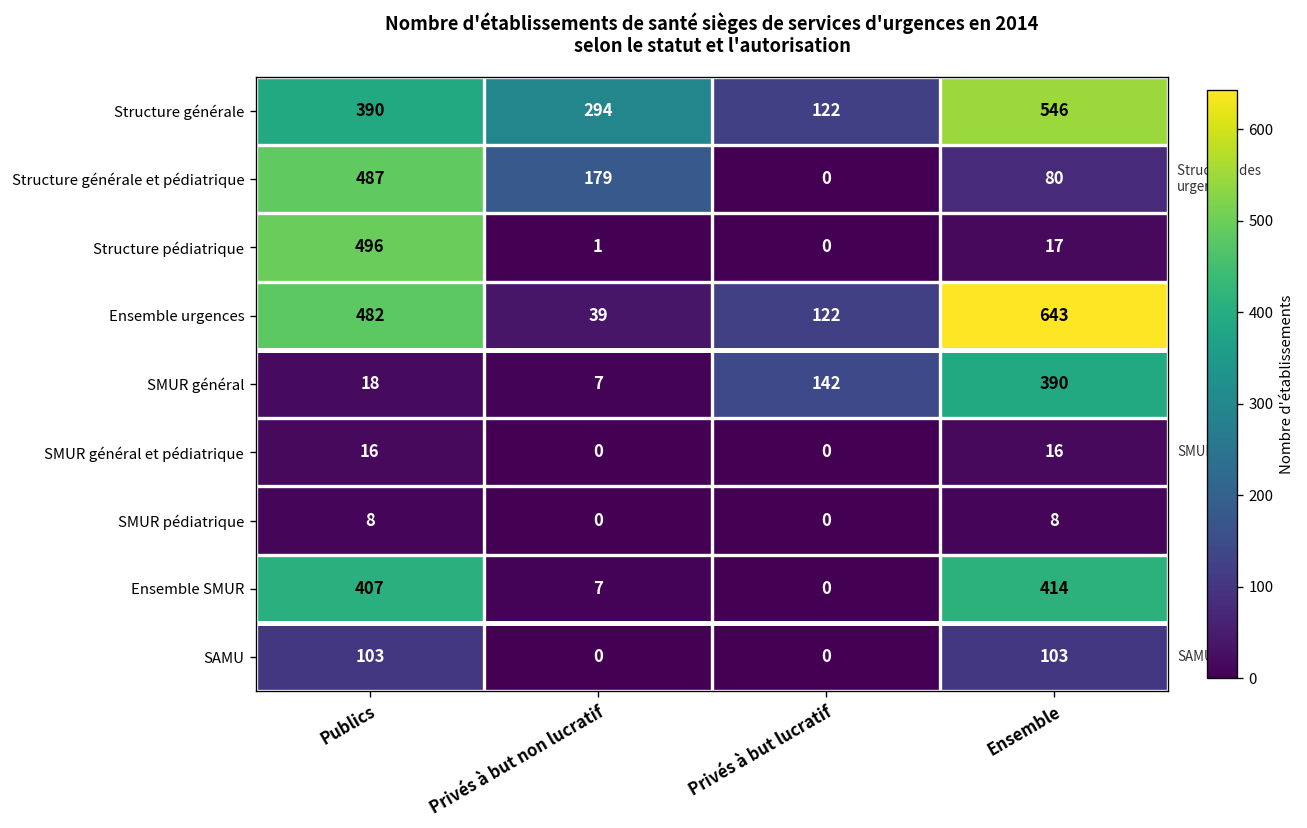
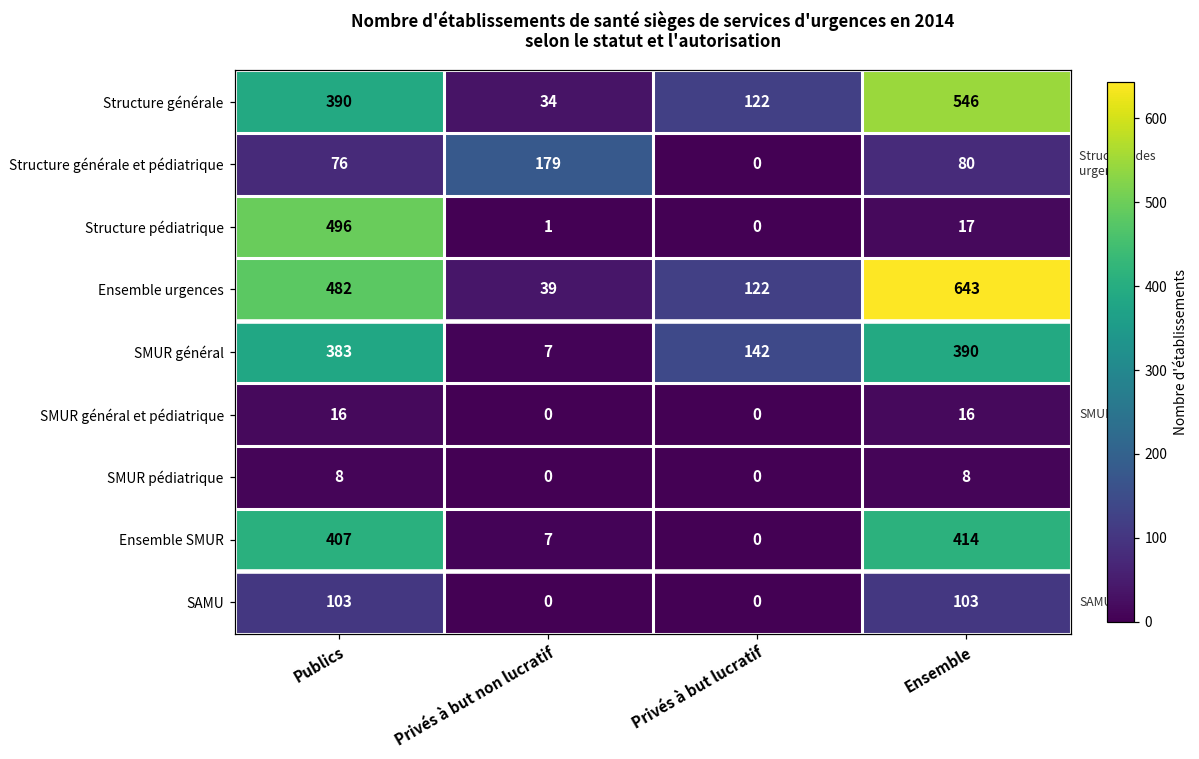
Structure générale, Privés à but non lucratif: 294 -> 34
Structure générale et pédiatrique, Publics: 487 -> 76
SMUR général, Publics: 18 -> 383
